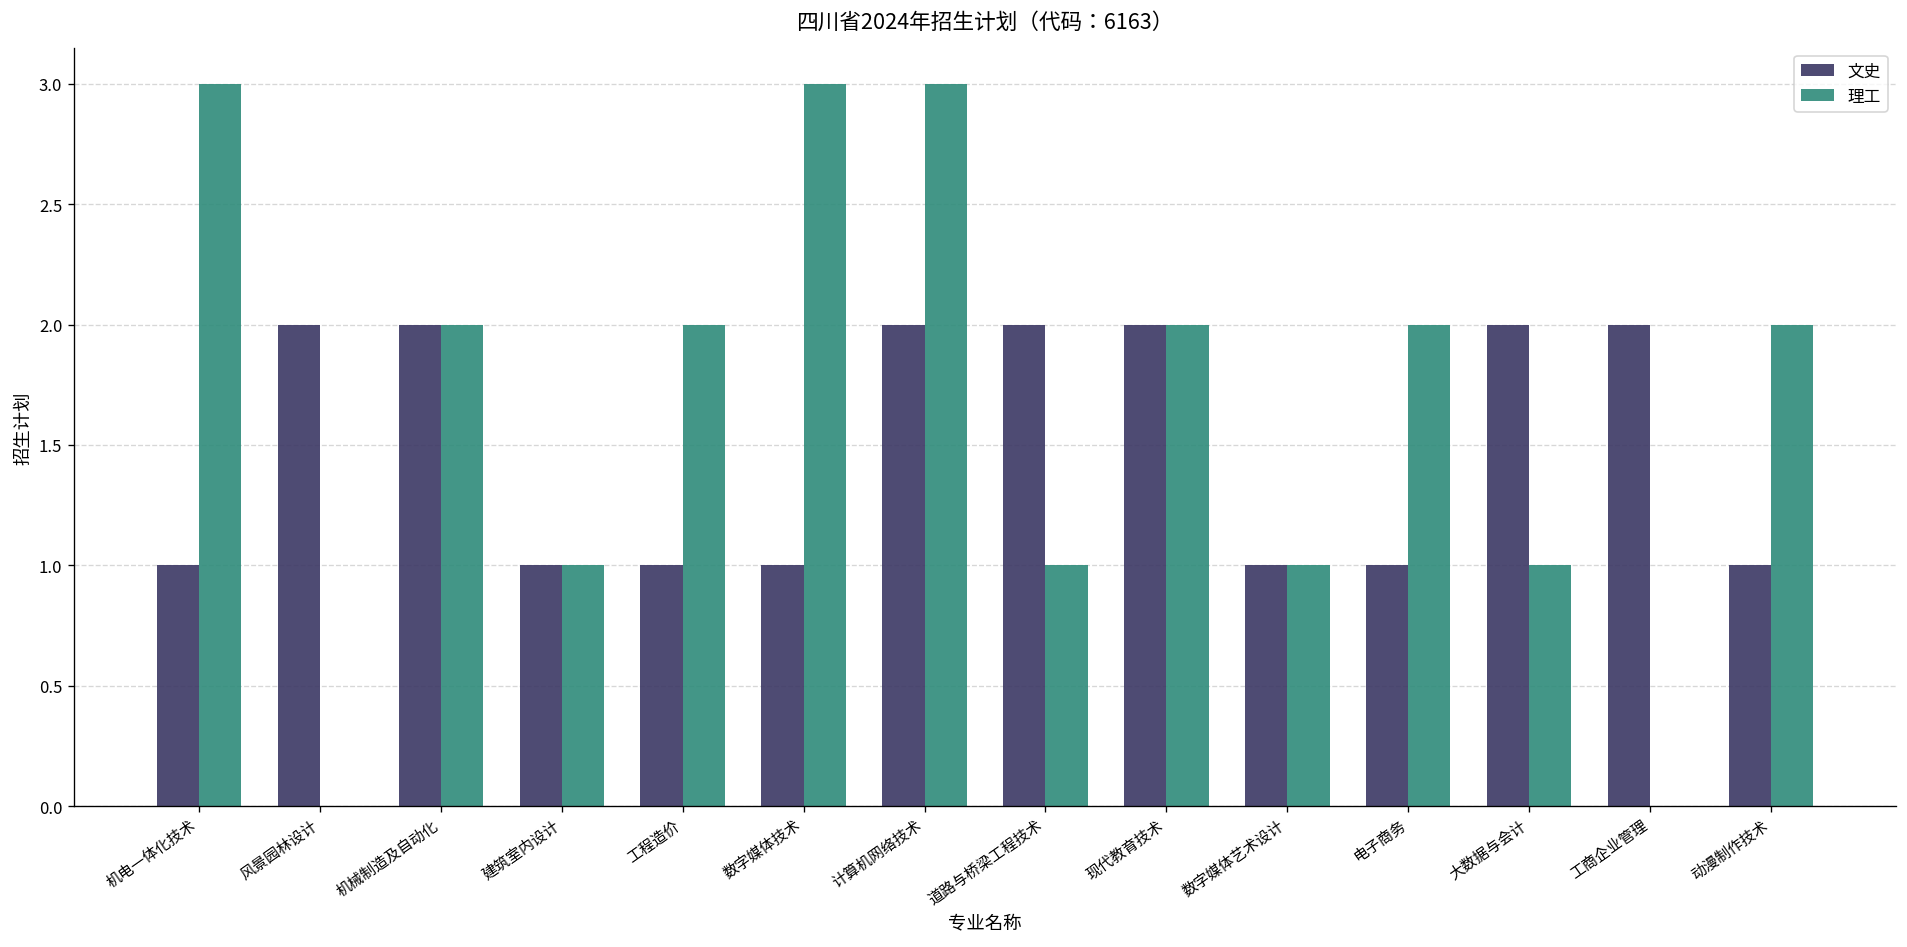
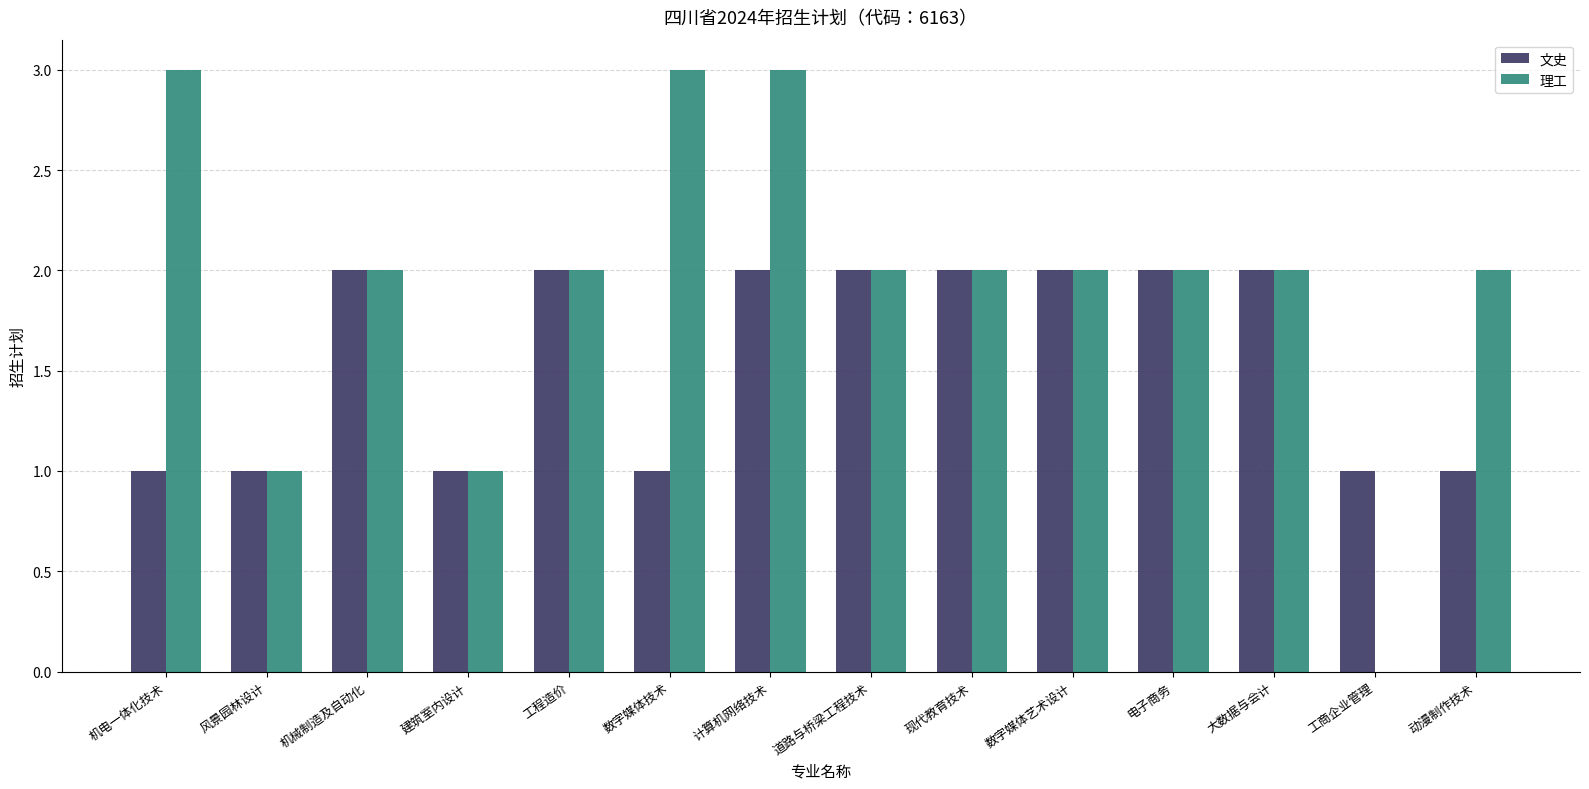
文史, 风景园林设计: 2 -> 1
理工, 风景园林设计: 0 -> 1
文史, 工程造价: 1 -> 2
理工, 道路与桥梁工程技术: 1 -> 2
文史, 数字媒体艺术设计: 1 -> 2
理工, 数字媒体艺术设计: 1 -> 2
文史, 电子商务: 1 -> 2
理工, 大数据与会计: 1 -> 2
文史, 工商企业管理: 2 -> 1
